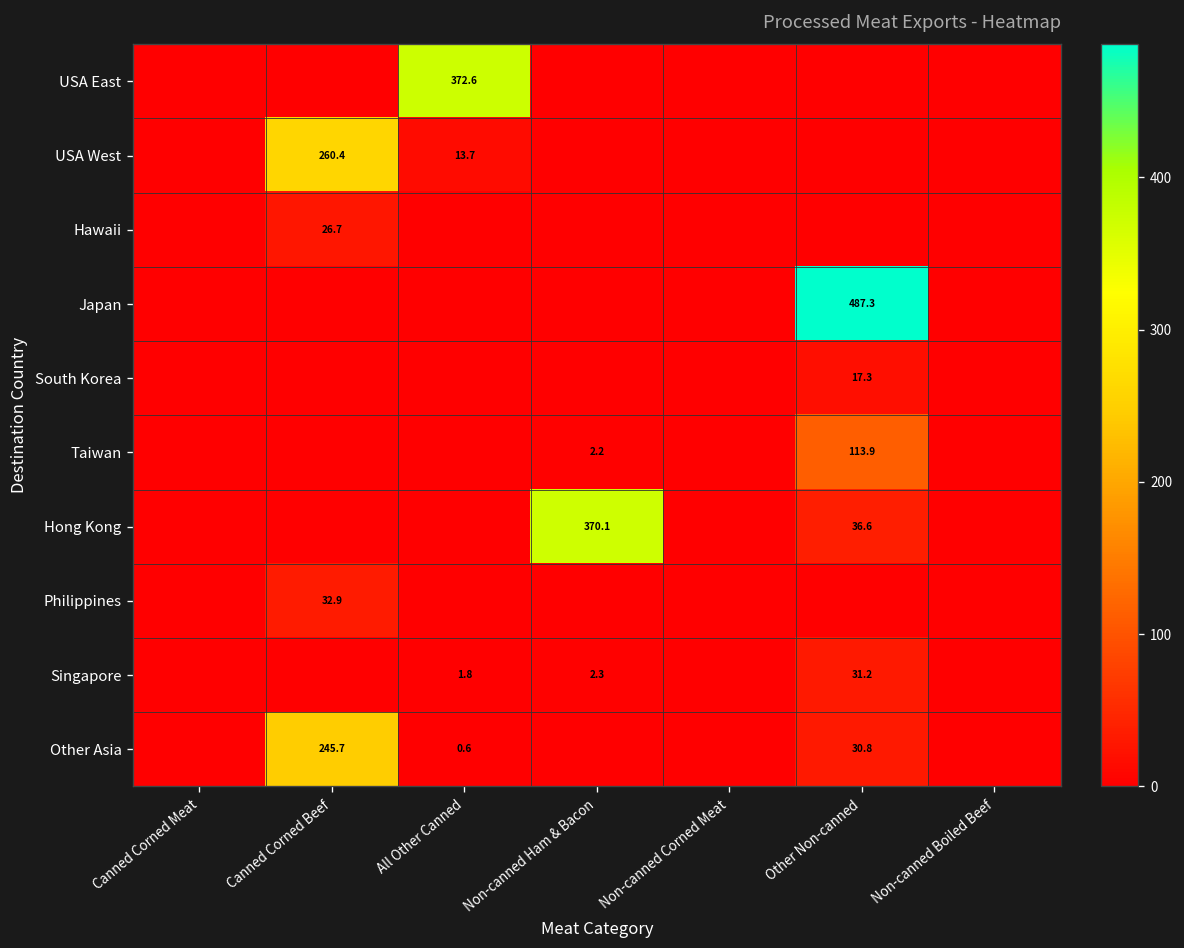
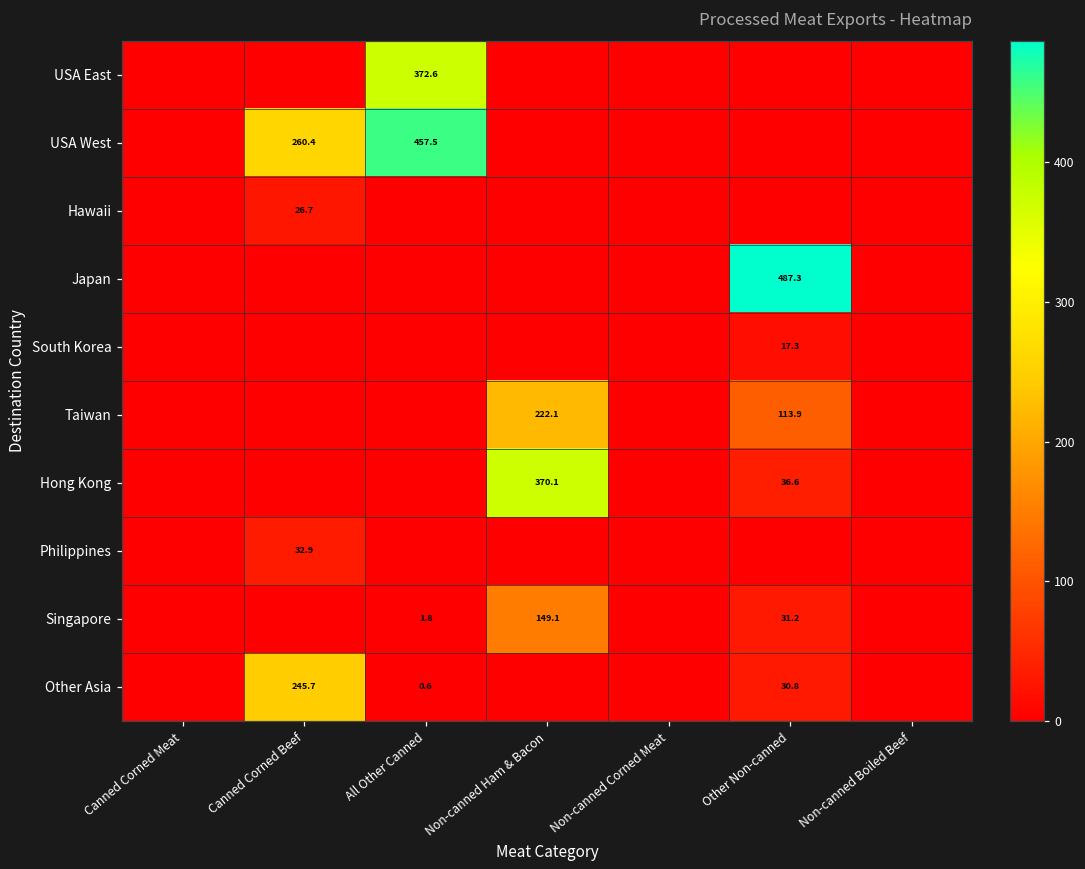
USA West, All Other Canned: 13.7 -> 457.5
Taiwan, Non-canned Ham & Bacon: 2.2 -> 222.1
Singapore, Non-canned Ham & Bacon: 2.3 -> 149.1
